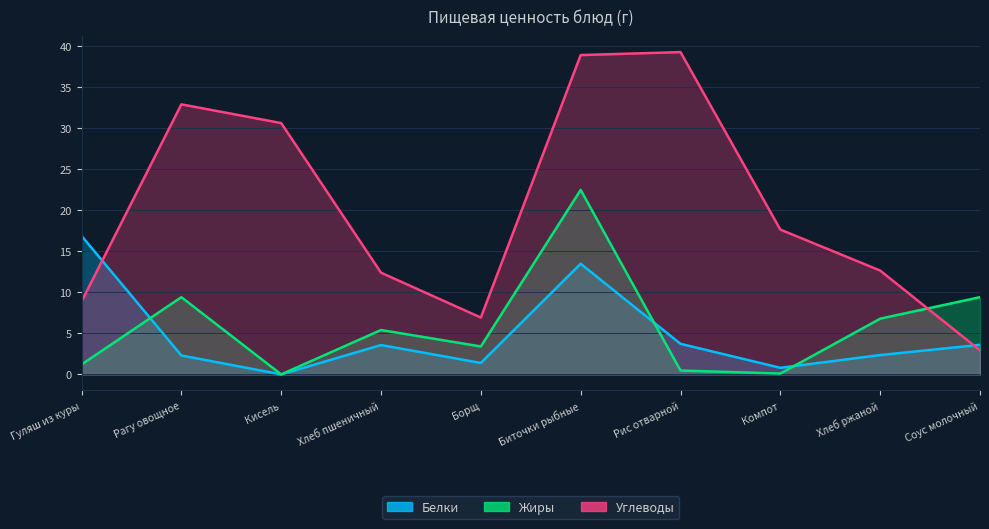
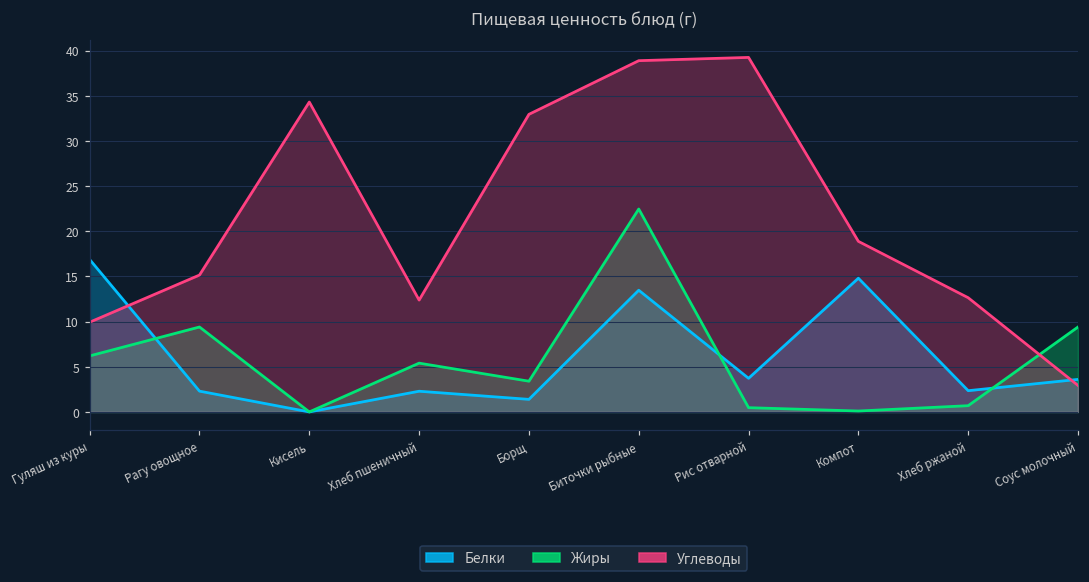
Жиры, Гуляш из куры: 1 -> 6
Углеводы, Гуляш из куры: 9 -> 10
Углеводы, Рагу овощное: 33 -> 15
Углеводы, Кисель: 31 -> 34
Белки, Хлеб пшеничный: 4 -> 2
Углеводы, Борщ: 7 -> 33
Белки, Компот: 1 -> 15
Углеводы, Компот: 18 -> 19
Жиры, Хлеб ржаной: 7 -> 1
